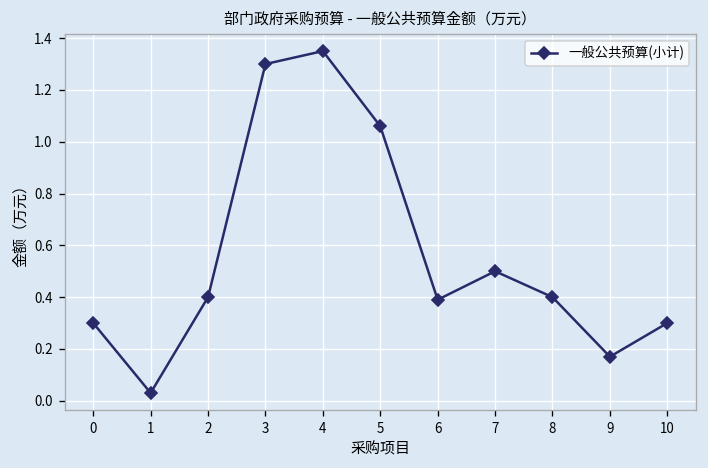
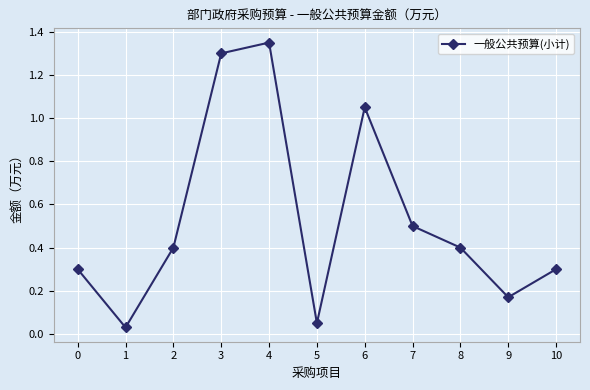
5: 1.06 -> 0.05
6: 0.39 -> 1.05
